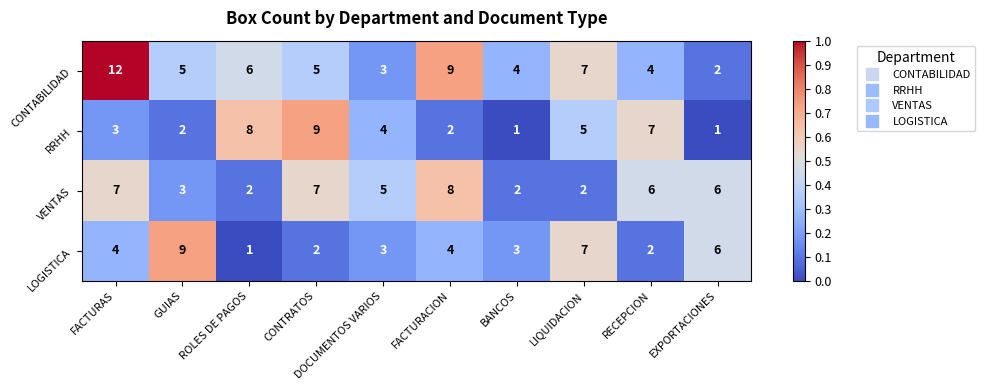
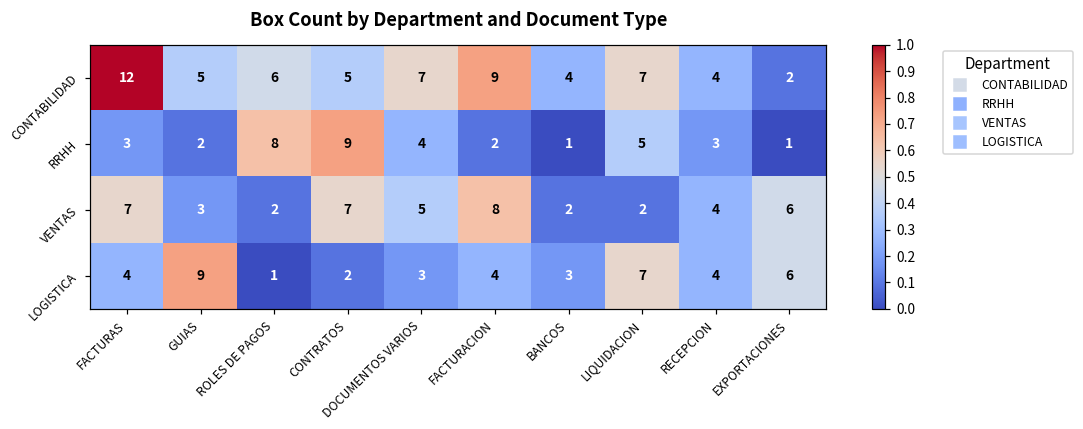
CONTABILIDAD, DOCUMENTOS VARIOS: 3 -> 7
RRHH, RECEPCION: 7 -> 3
VENTAS, RECEPCION: 6 -> 4
LOGISTICA, RECEPCION: 2 -> 4
